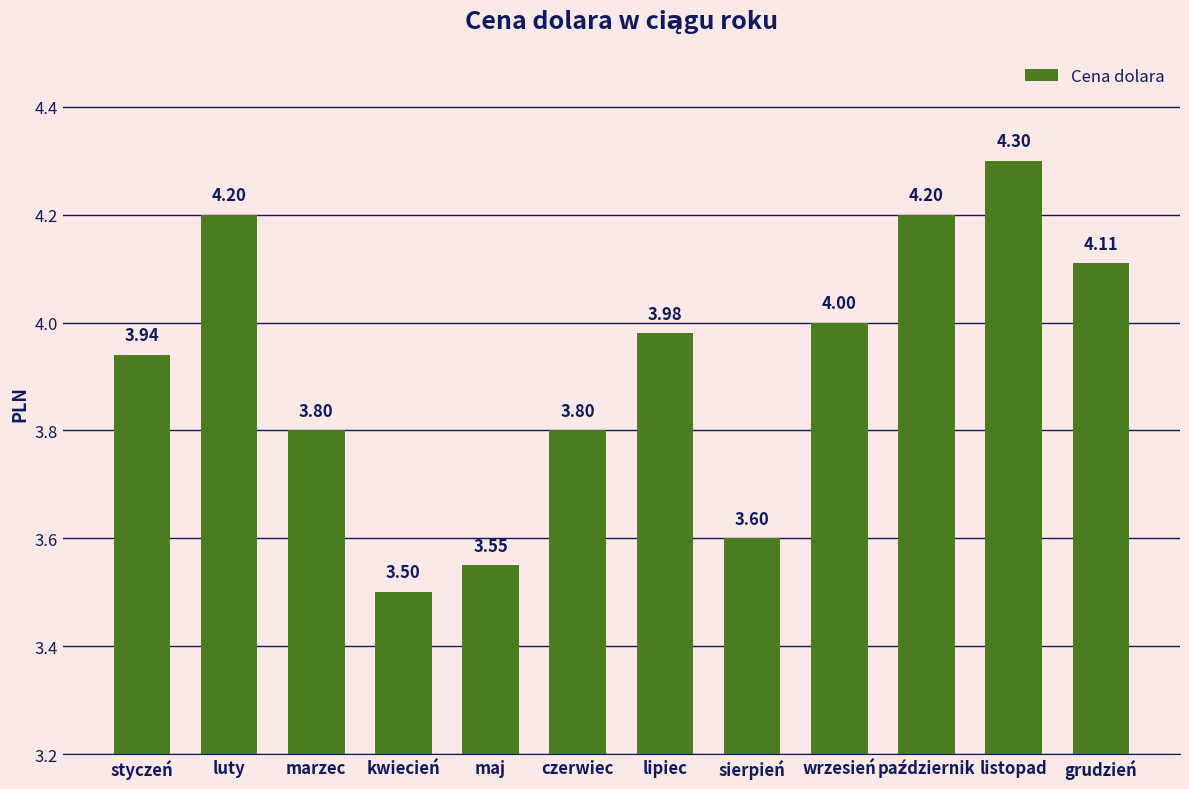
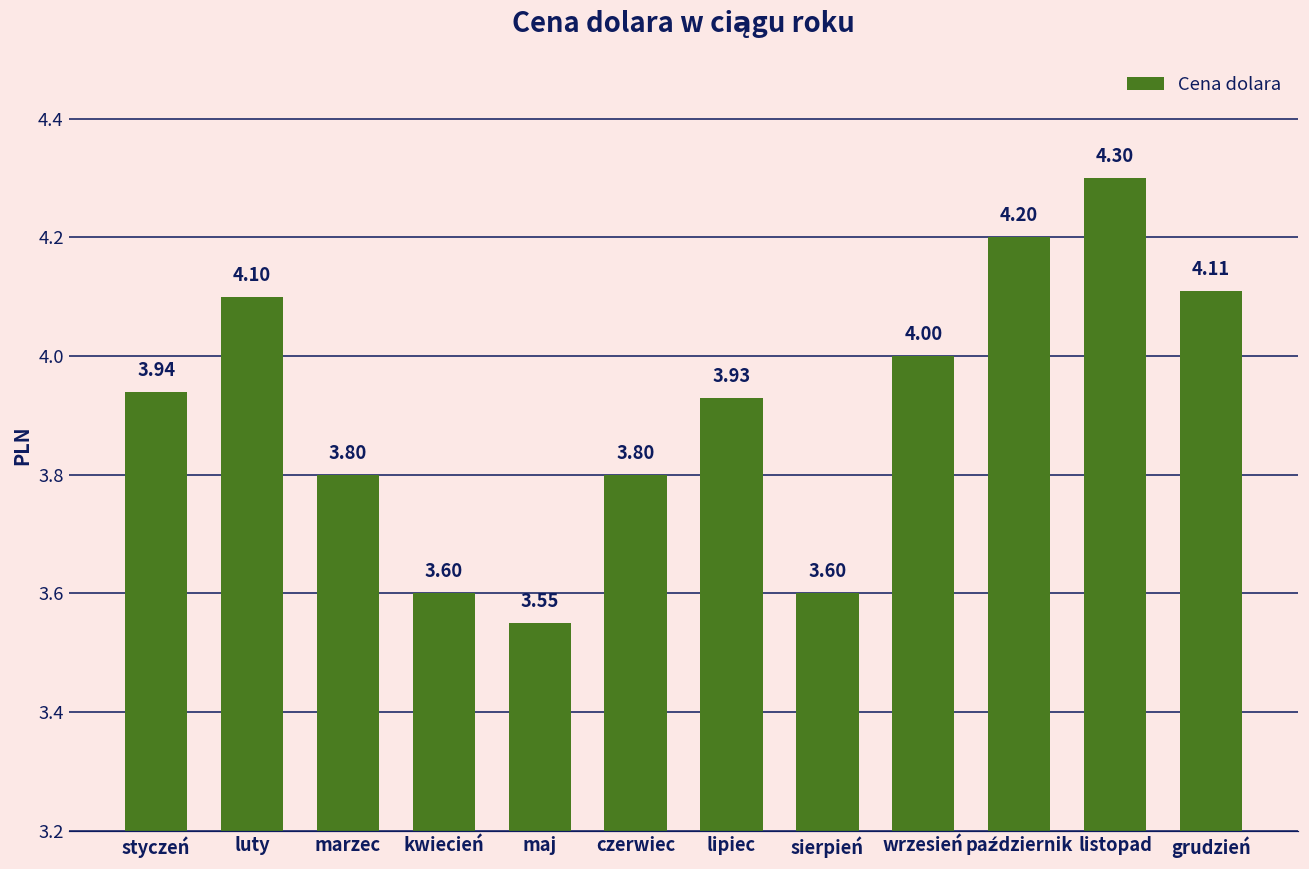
luty: 4.20 -> 4.10
kwiecień: 3.50 -> 3.60
lipiec: 3.98 -> 3.93
